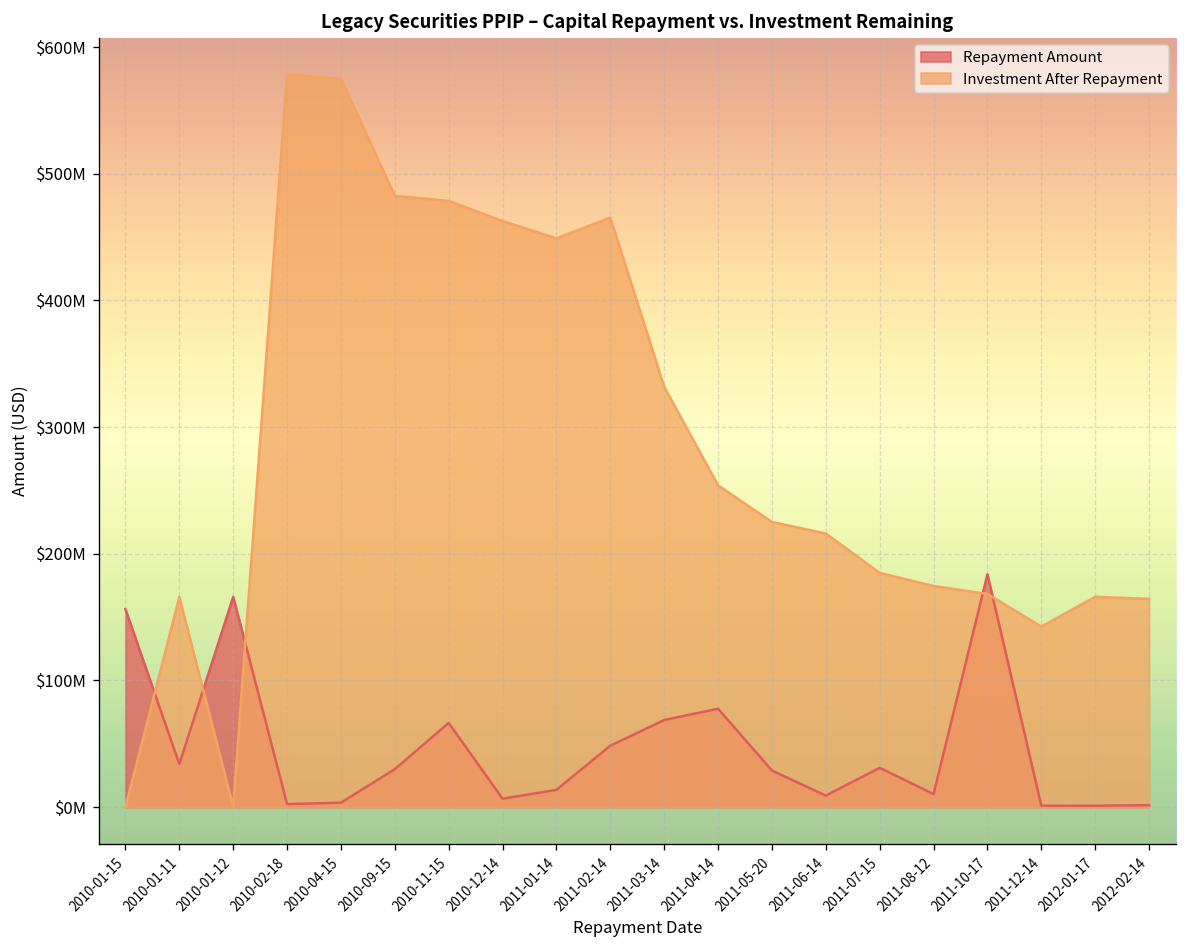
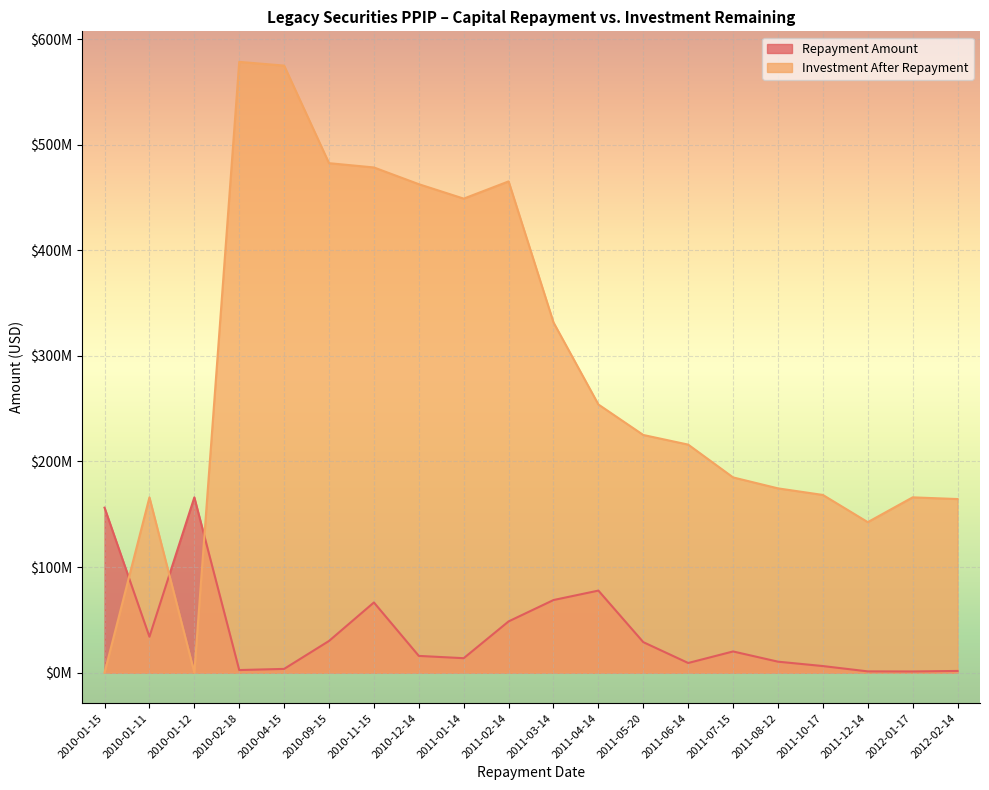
Repayment Amount, 2010-12-14: $7000000 -> $16000000
Repayment Amount, 2011-07-15: $31000000 -> $20000000
Repayment Amount, 2011-10-17: $184000000 -> $6000000
